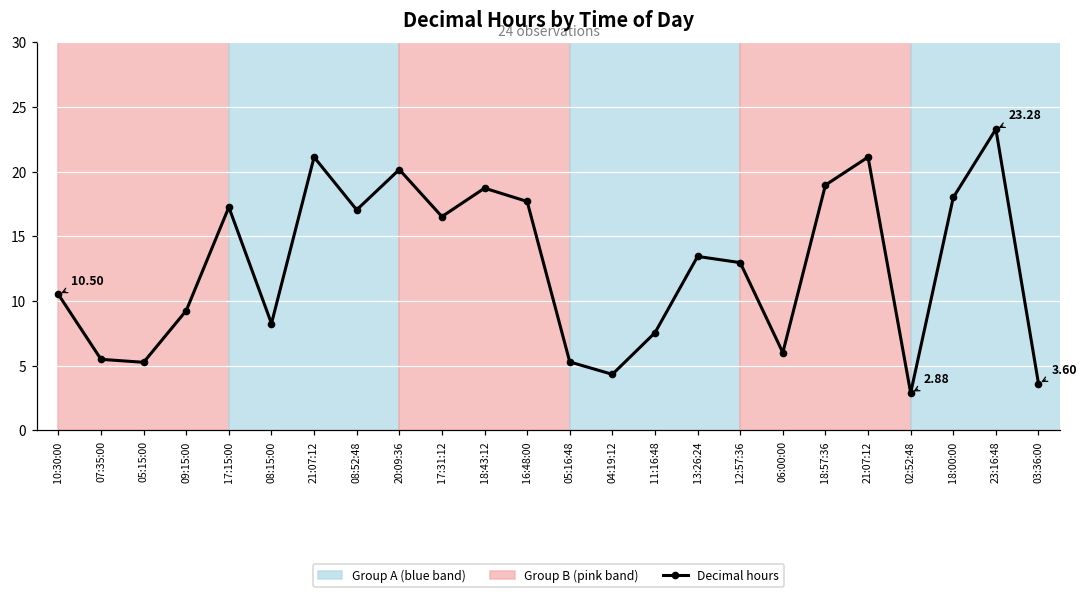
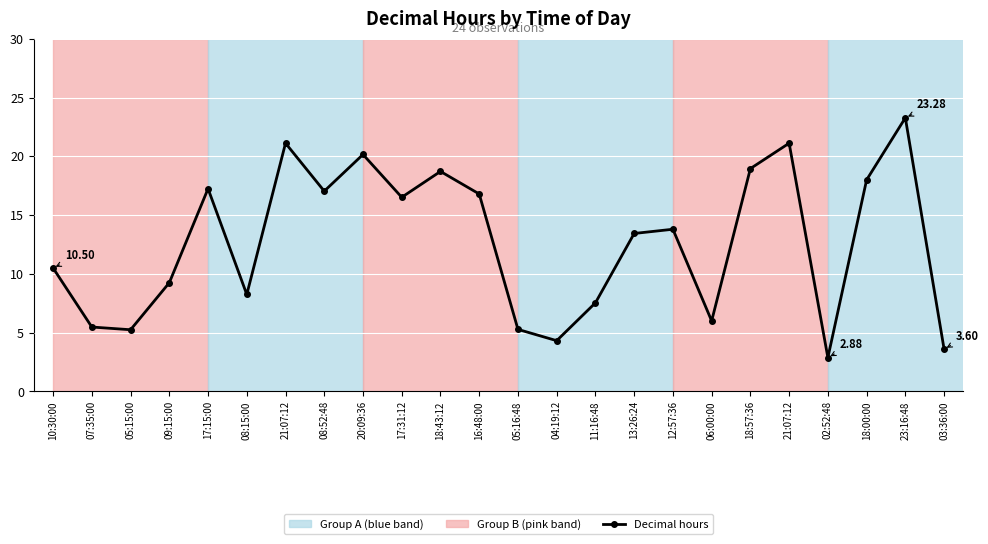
16:48:00: 17.7 -> 16.8
12:57:36: 13.0 -> 13.8
